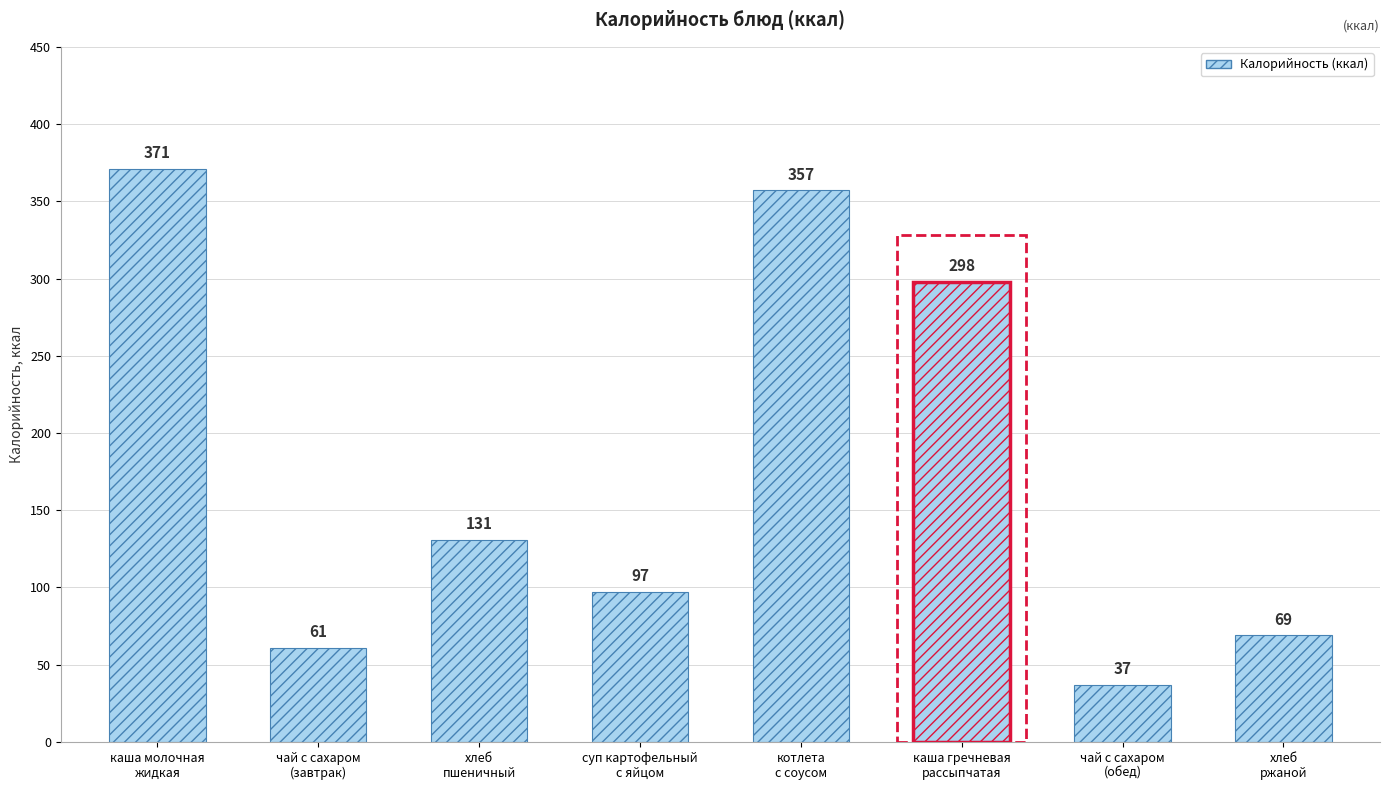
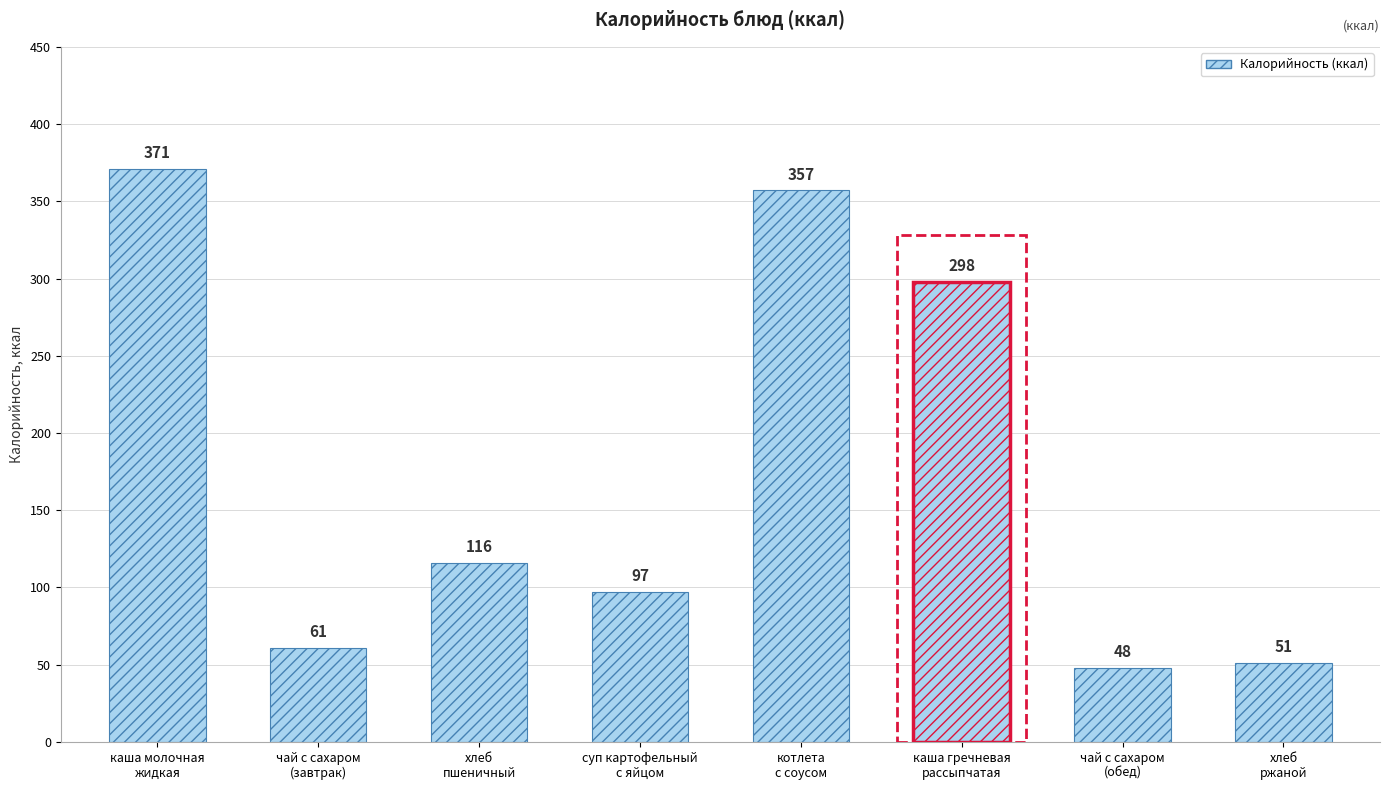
хлеб пшеничный: 131 -> 116
чай с сахаром (обед): 37 -> 48
хлеб ржаной: 69 -> 51
